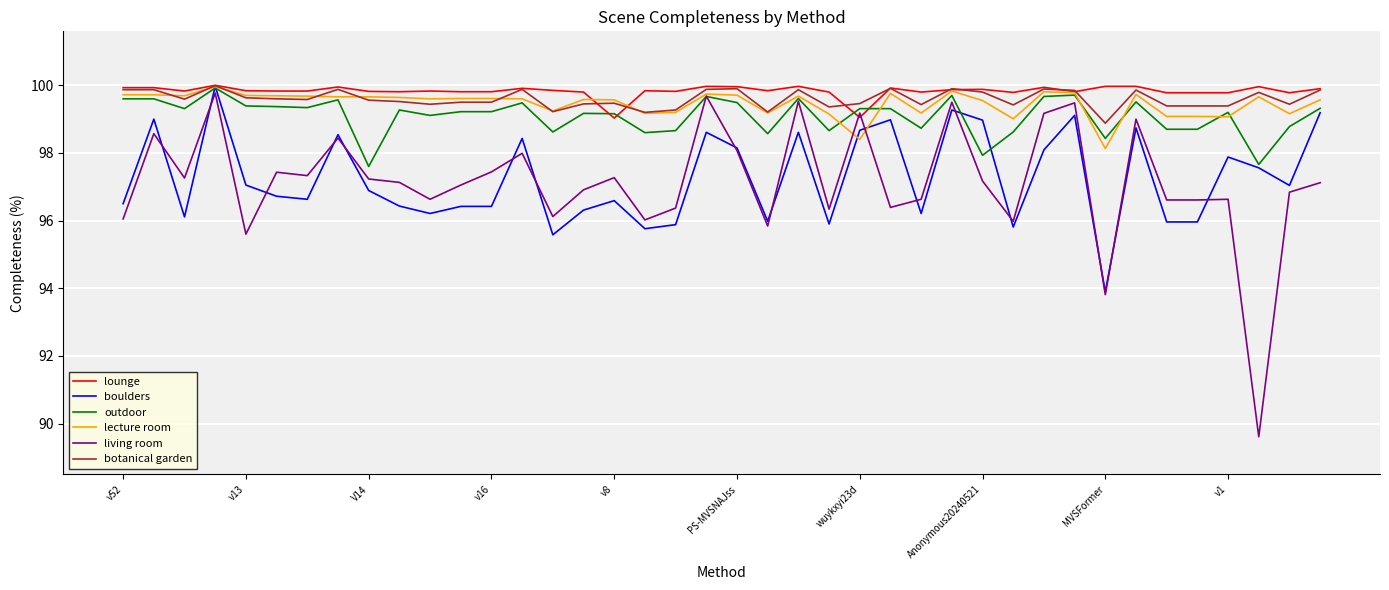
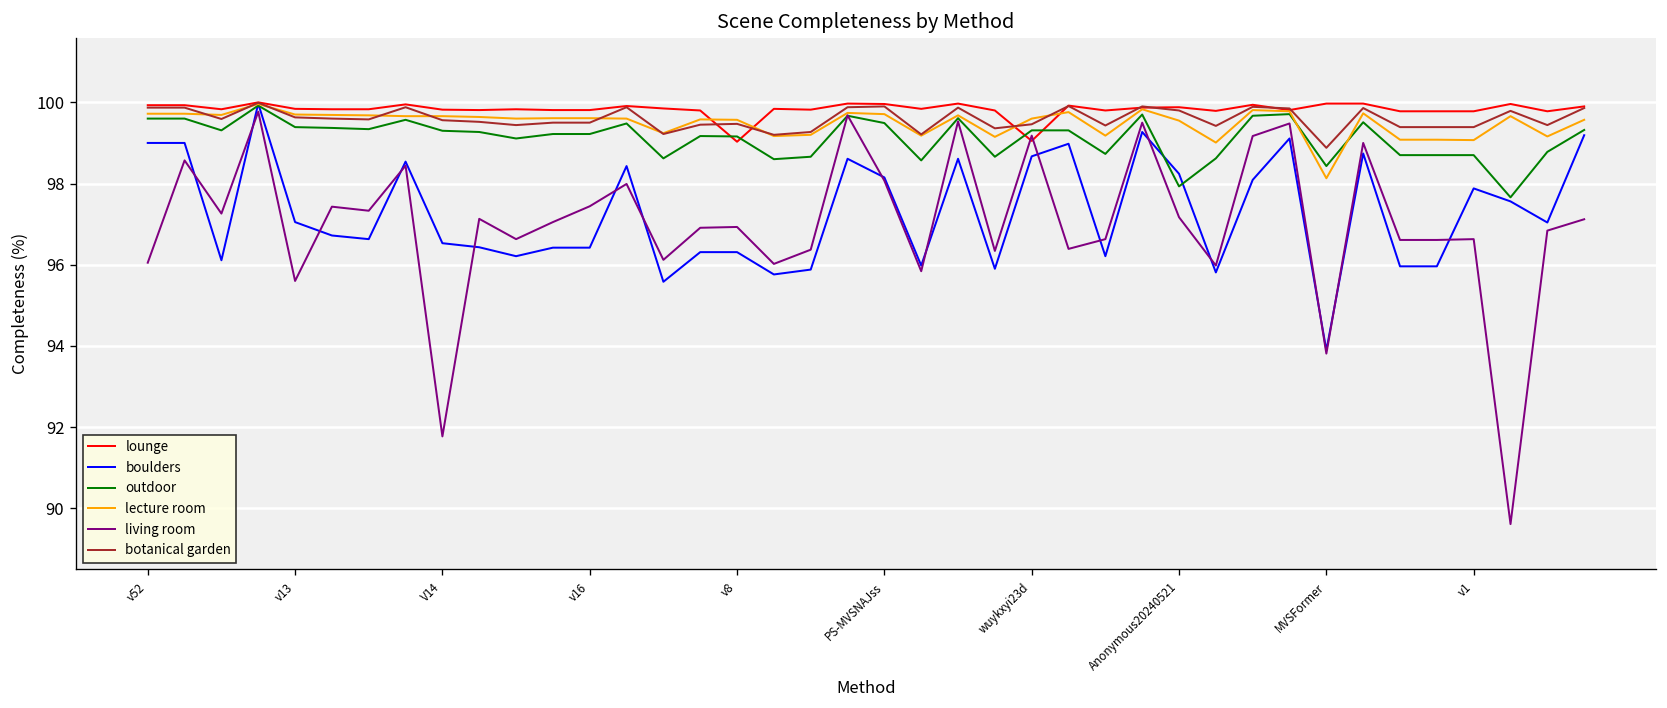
boulders, v52: 96.5 -> 99.0
boulders, V14: 96.9 -> 96.5
outdoor, V14: 97.6 -> 99.3
living room, V14: 97.2 -> 91.8
boulders, v8: 96.6 -> 96.3
living room, v8: 97.3 -> 96.9
lecture room, wuykxyi23d: 98.4 -> 99.6
boulders, Anonymous20240521: 99.0 -> 98.2
outdoor, v1: 99.2 -> 98.7
